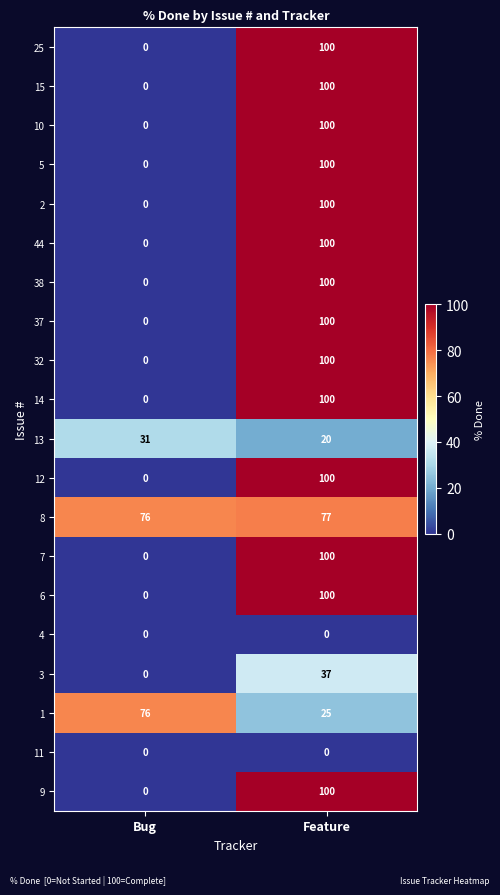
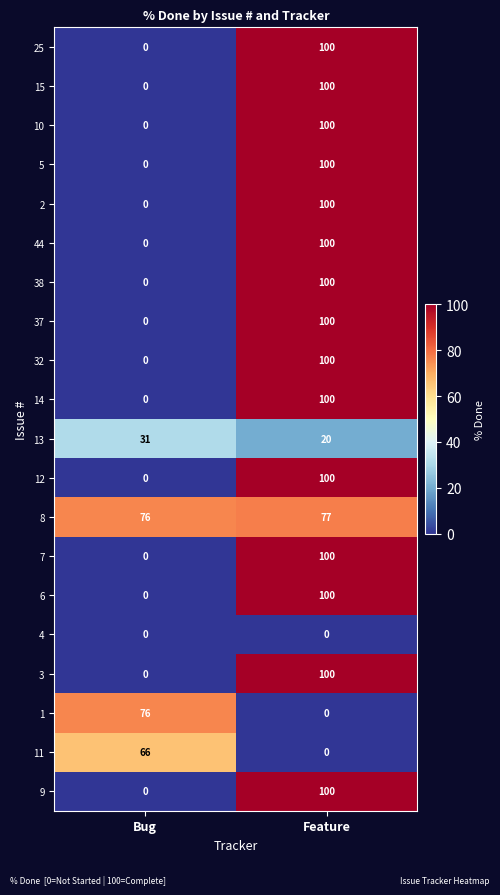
3, Feature: 37 -> 100
1, Feature: 25 -> 0
11, Bug: 0 -> 66
